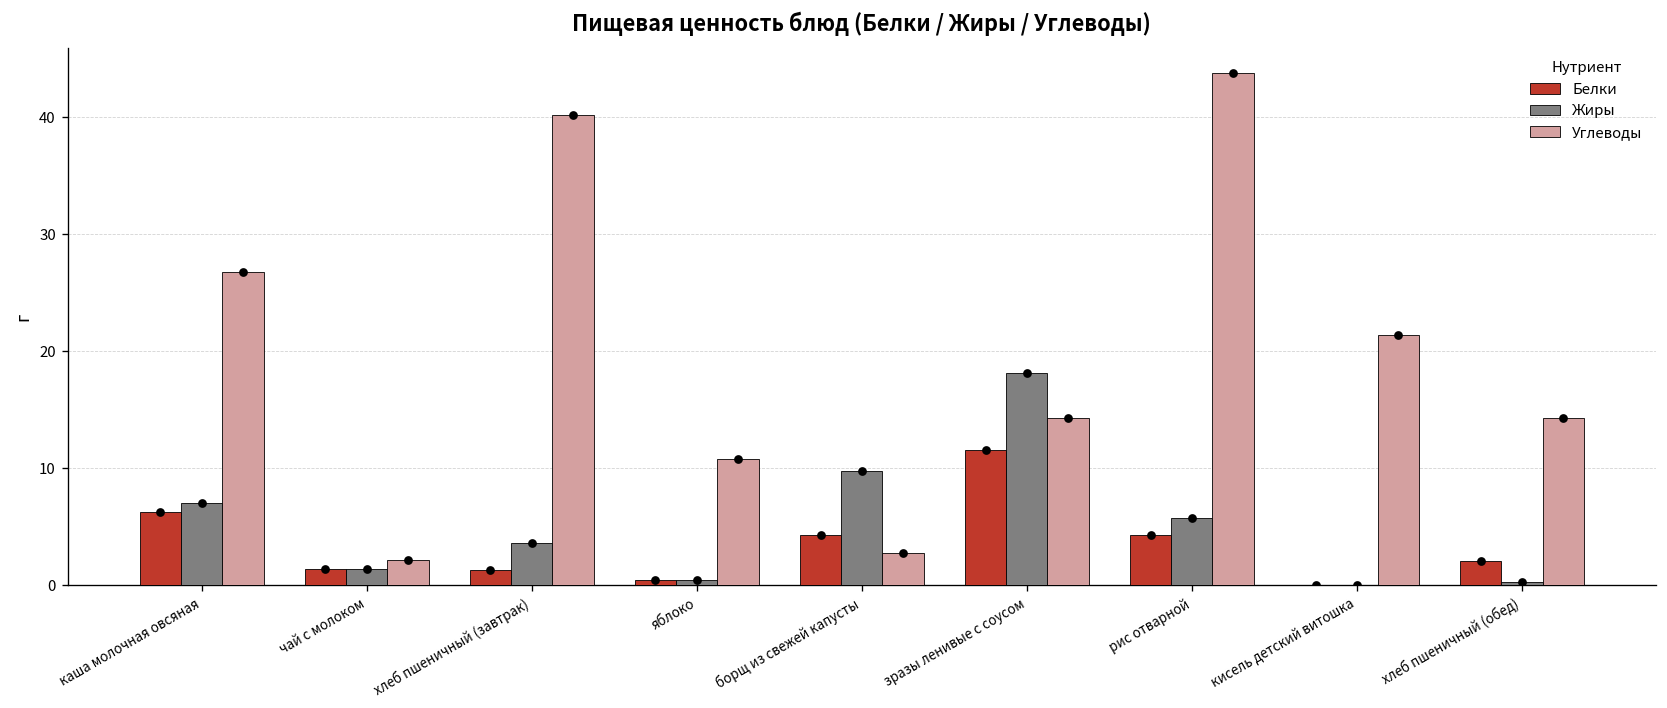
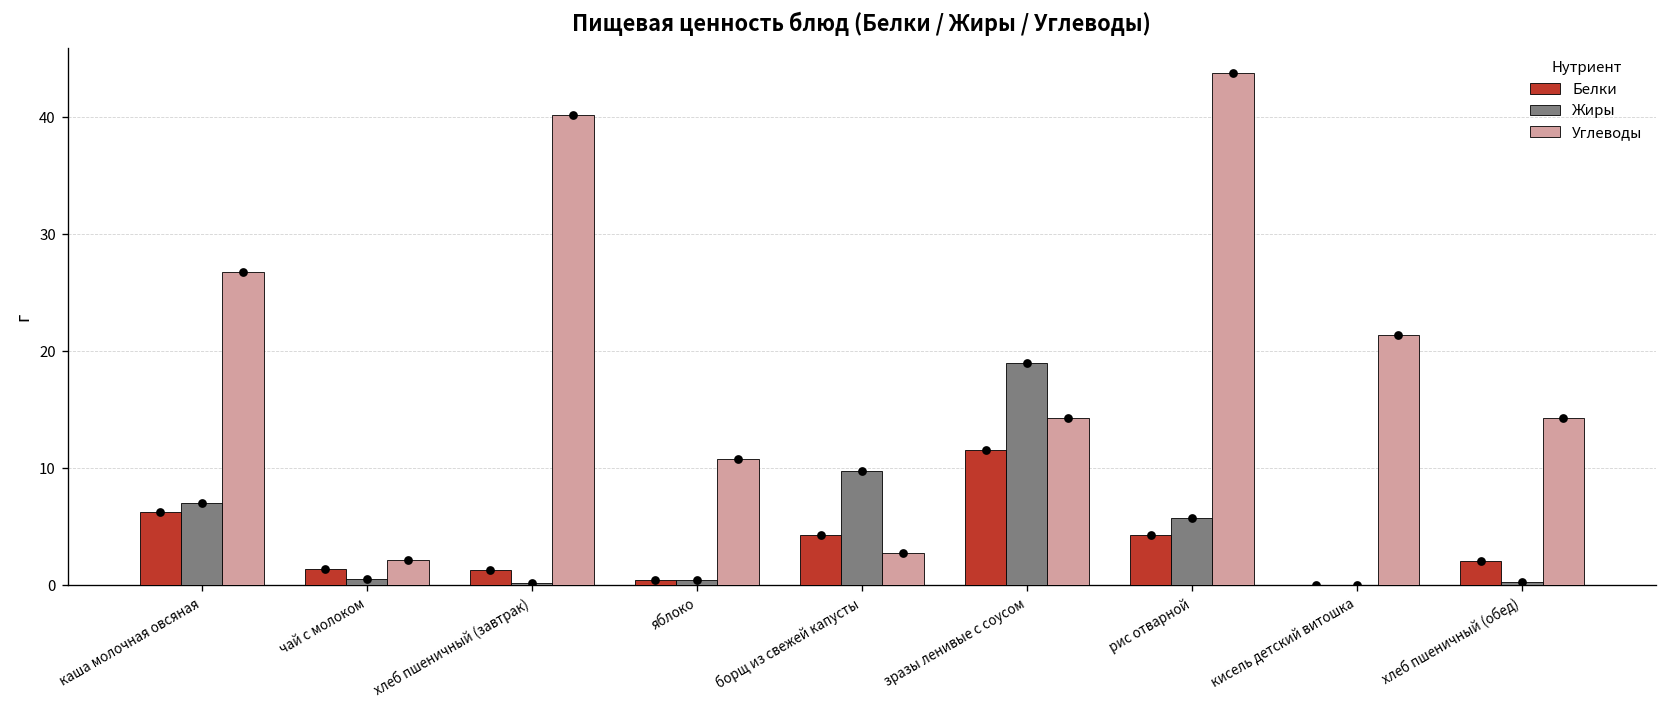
Жиры, чай с молоком: 1.4 -> 0.5
Жиры, хлеб пшеничный (завтрак): 4 -> 0
Жиры, зразы ленивые с соусом: 18 -> 19
